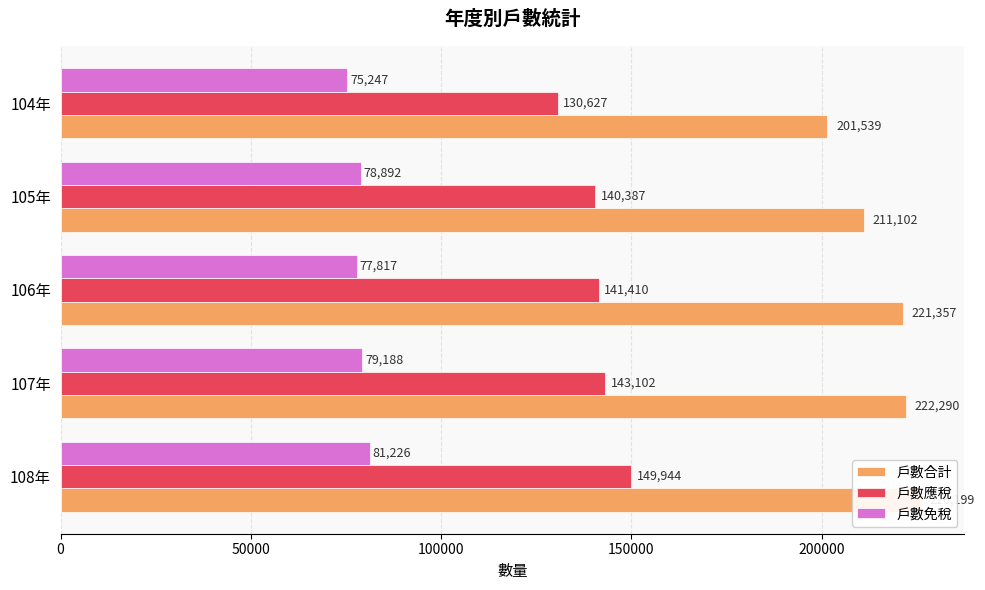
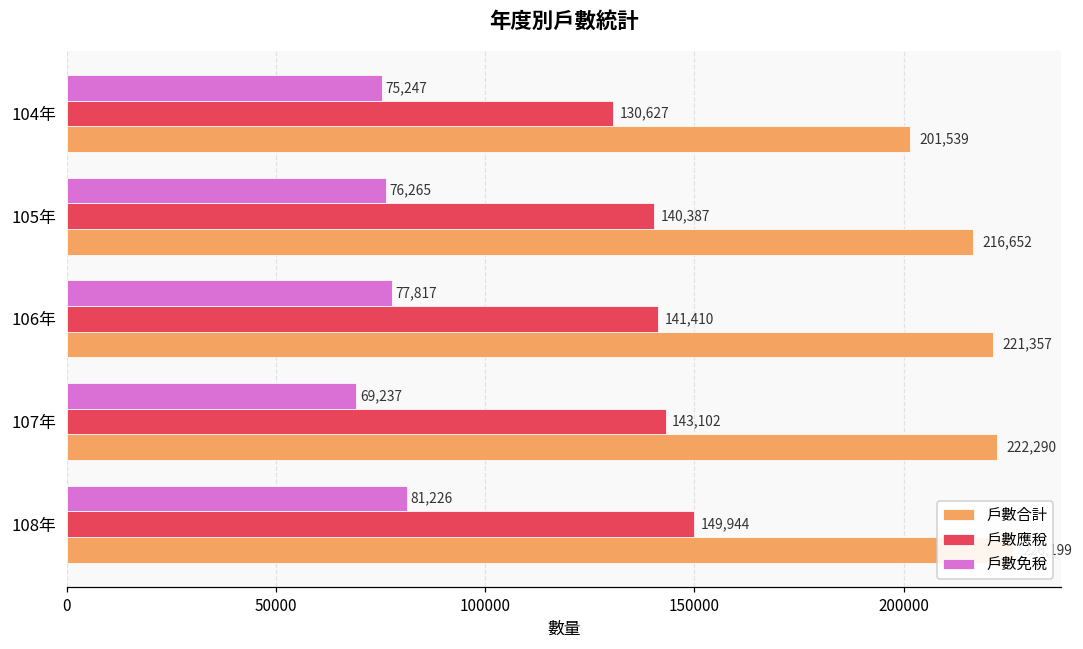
戶數免稅, 105年: 78,892 -> 76,265
戶數合計, 105年: 211,102 -> 216,652
戶數免稅, 107年: 79,188 -> 69,237
